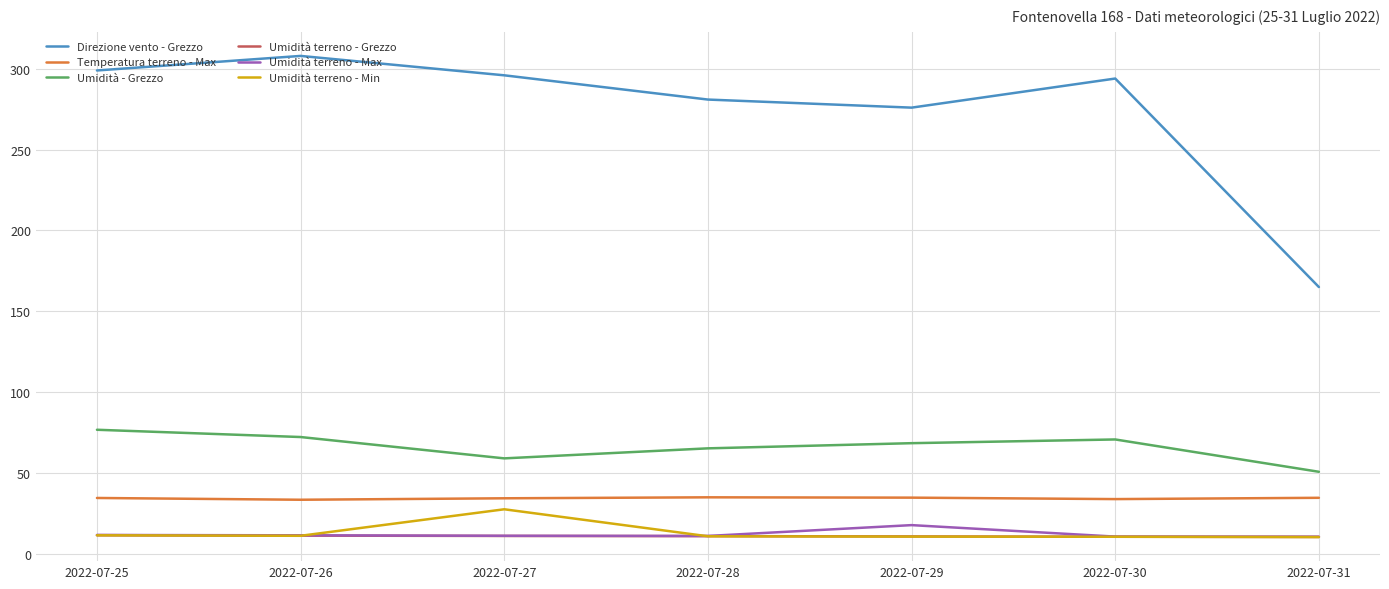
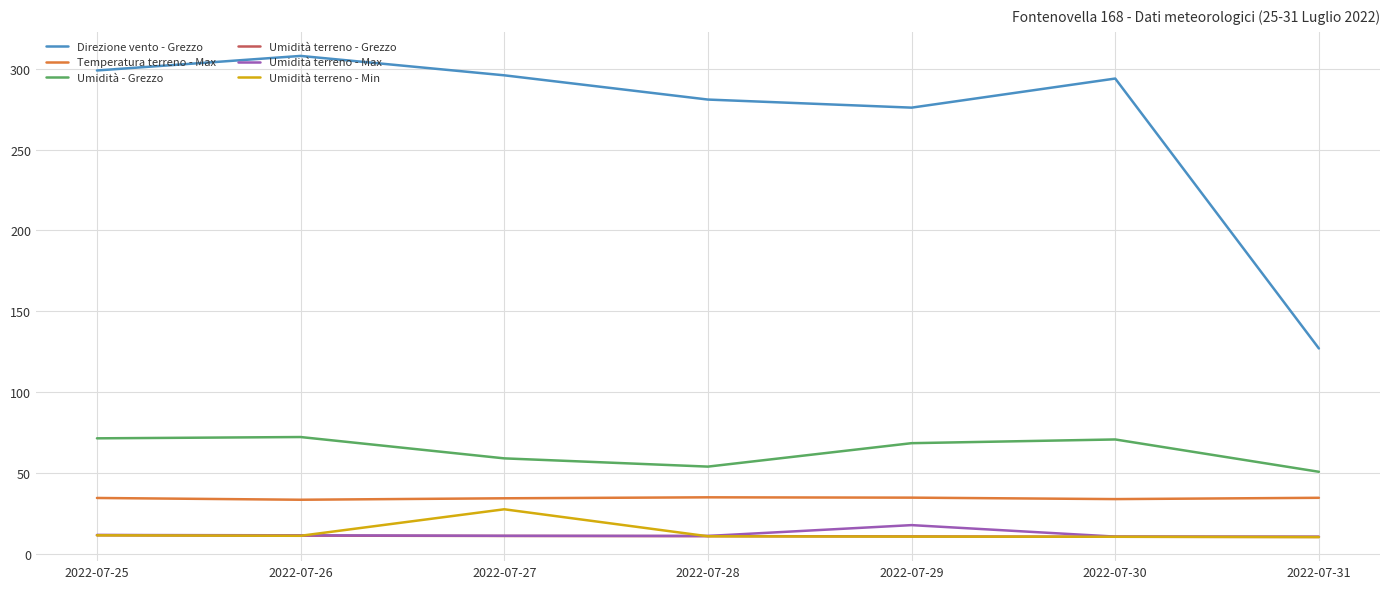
Umidità - Grezzo, 2022-07-25: 77 -> 71
Umidità - Grezzo, 2022-07-28: 65 -> 54
Direzione vento - Grezzo, 2022-07-31: 165 -> 127
